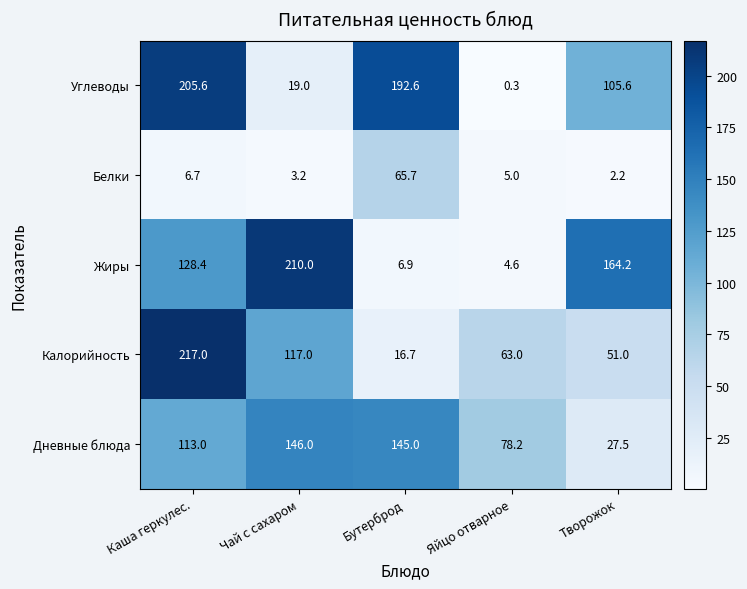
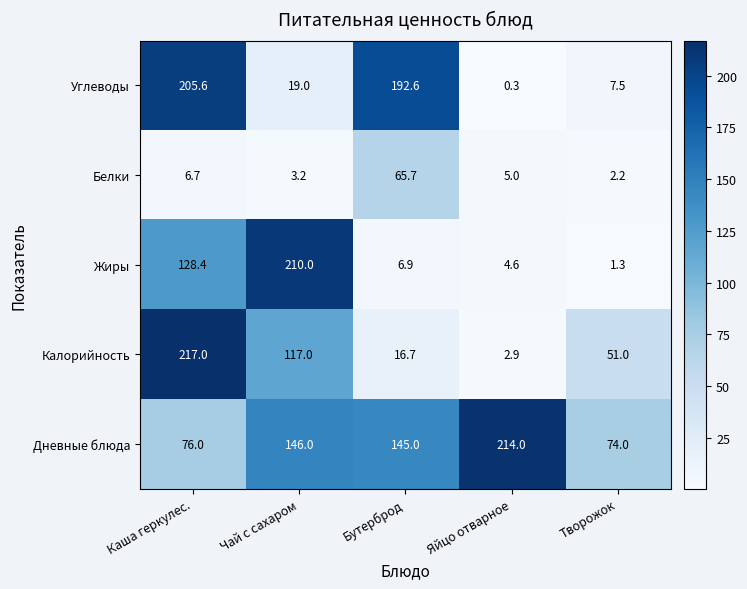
Углеводы, Творожок: 105.6 -> 7.5
Жиры, Творожок: 164.2 -> 1.3
Калорийность, Яйцо отварное: 63.0 -> 2.9
Дневные блюда, Каша геркулес.: 113.0 -> 76.0
Дневные блюда, Яйцо отварное: 78.2 -> 214.0
Дневные блюда, Творожок: 27.5 -> 74.0
